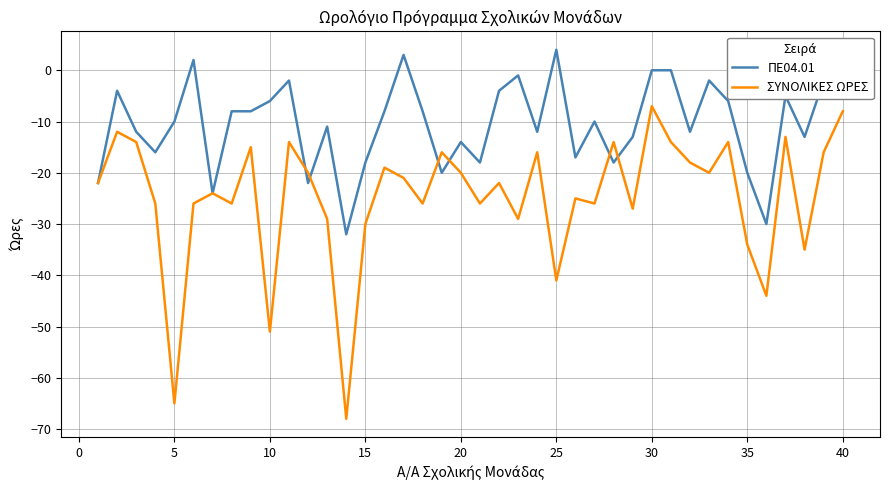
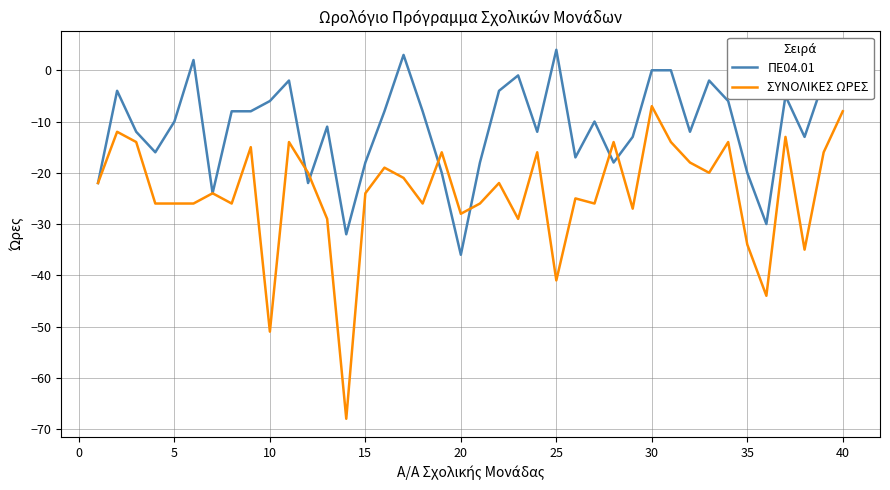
ΣΥΝΟΛΙΚΕΣ ΩΡΕΣ, 5: -65 -> -26
ΣΥΝΟΛΙΚΕΣ ΩΡΕΣ, 15: -30 -> -24
ΠΕ04.01, 20: -14 -> -36
ΣΥΝΟΛΙΚΕΣ ΩΡΕΣ, 20: -20 -> -28
